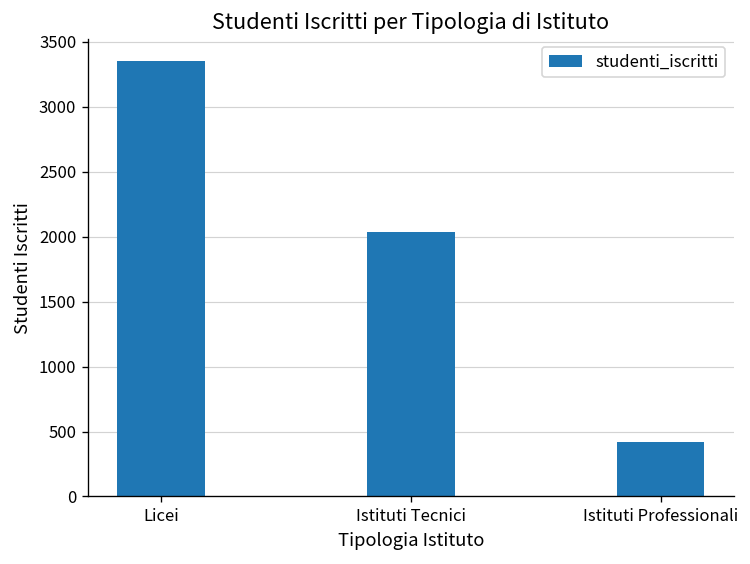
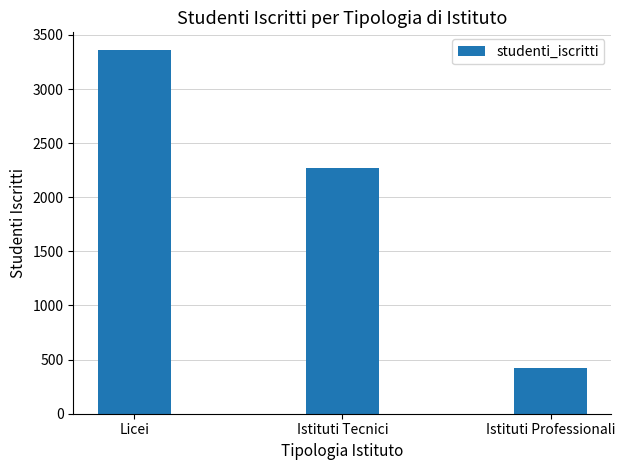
Istituti Tecnici: 2030 -> 2270
